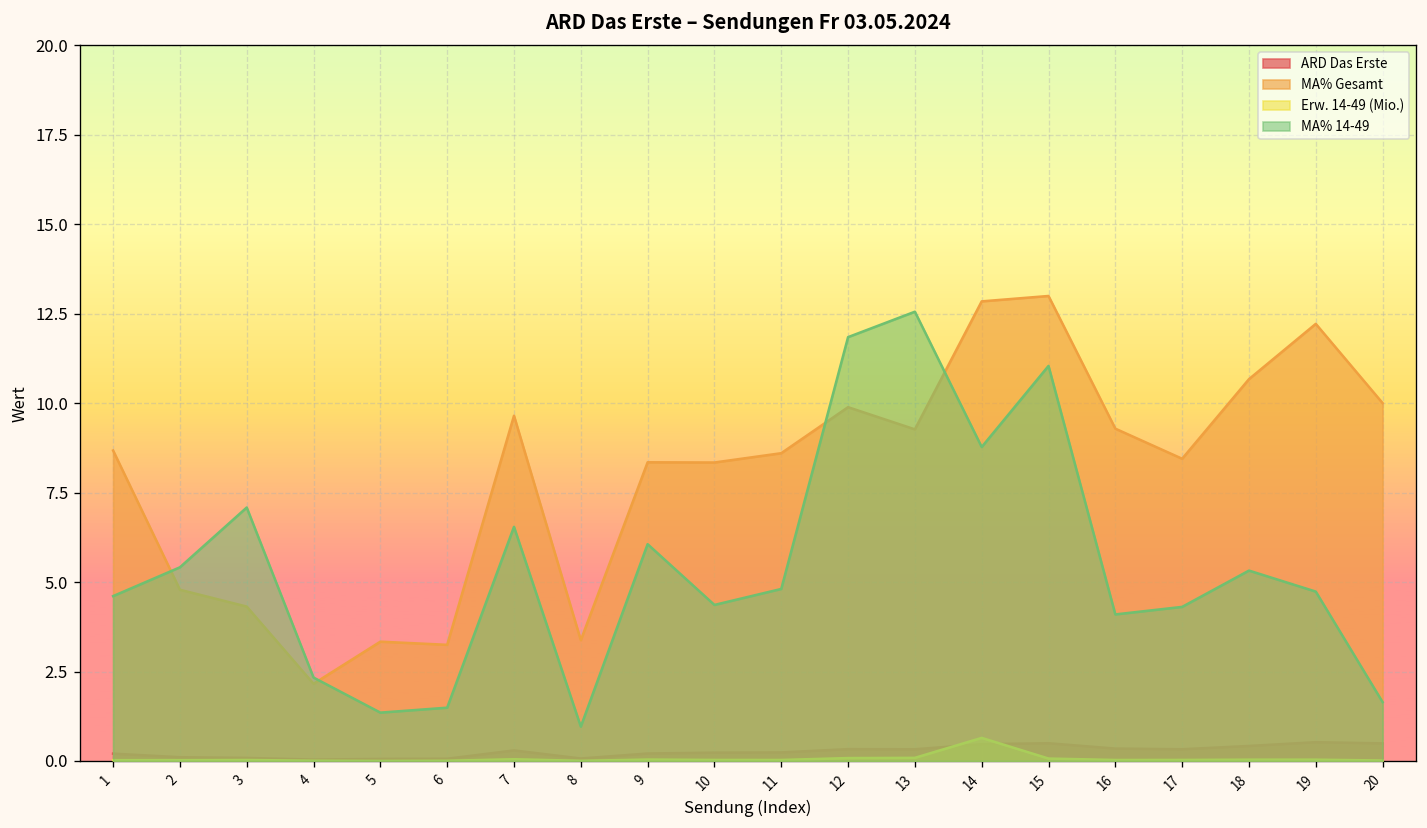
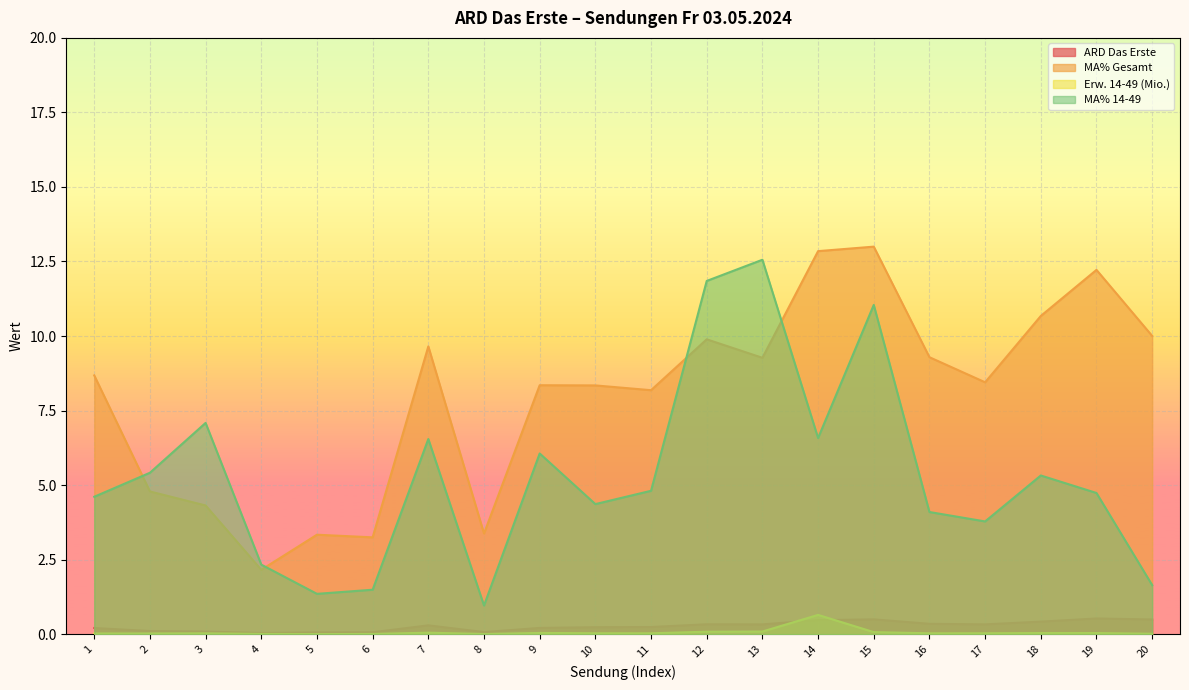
MA% Gesamt, 11: 8.6 -> 8.2
MA% 14-49, 14: 8.8 -> 6.6
MA% 14-49, 17: 4.3 -> 3.8
